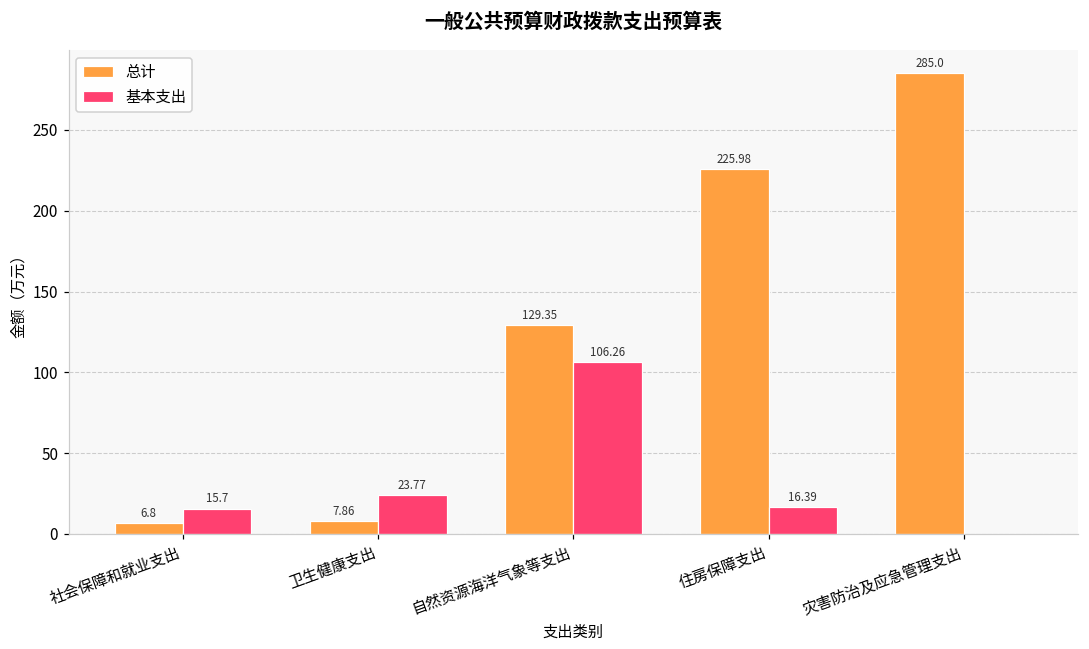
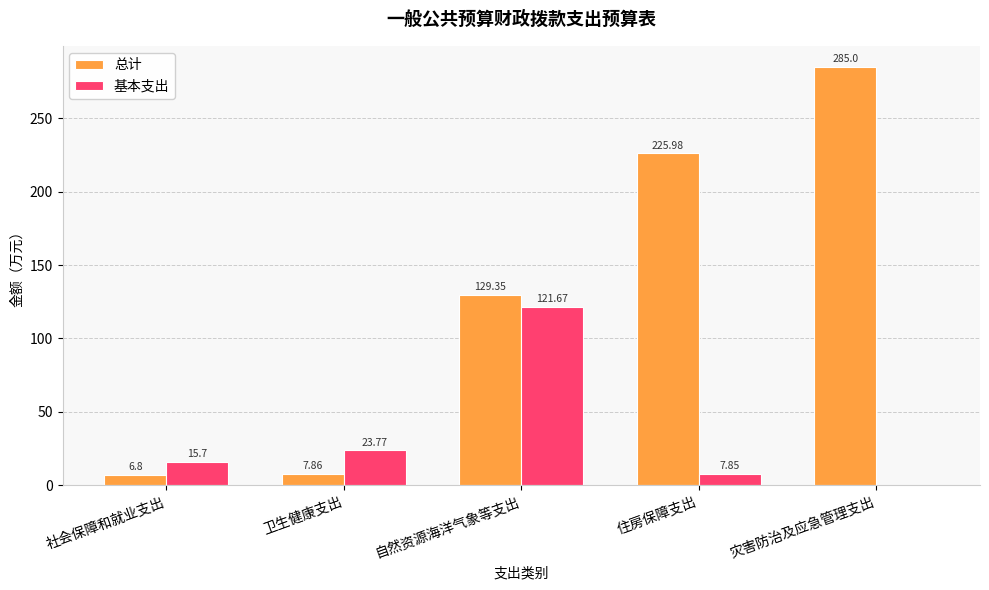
基本支出, 自然资源海洋气象等支出: 106.26 -> 121.67
基本支出, 住房保障支出: 16.39 -> 7.85
